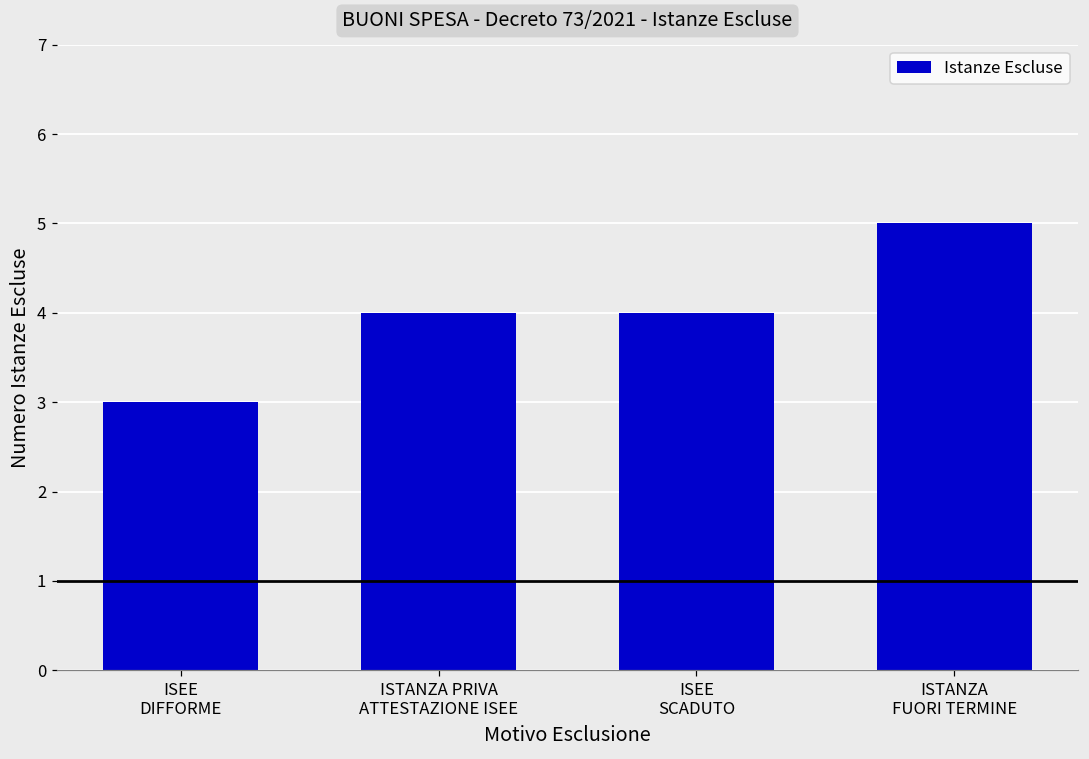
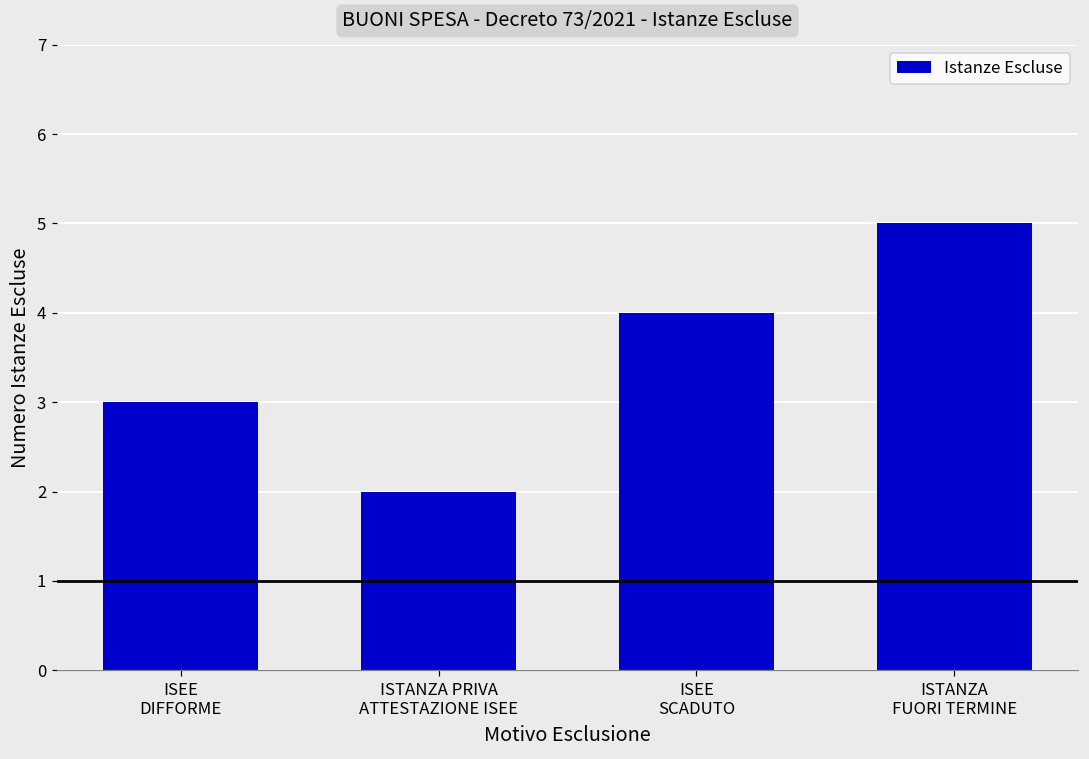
ISTANZA PRIVA ATTESTAZIONE ISEE: 4 -> 2
